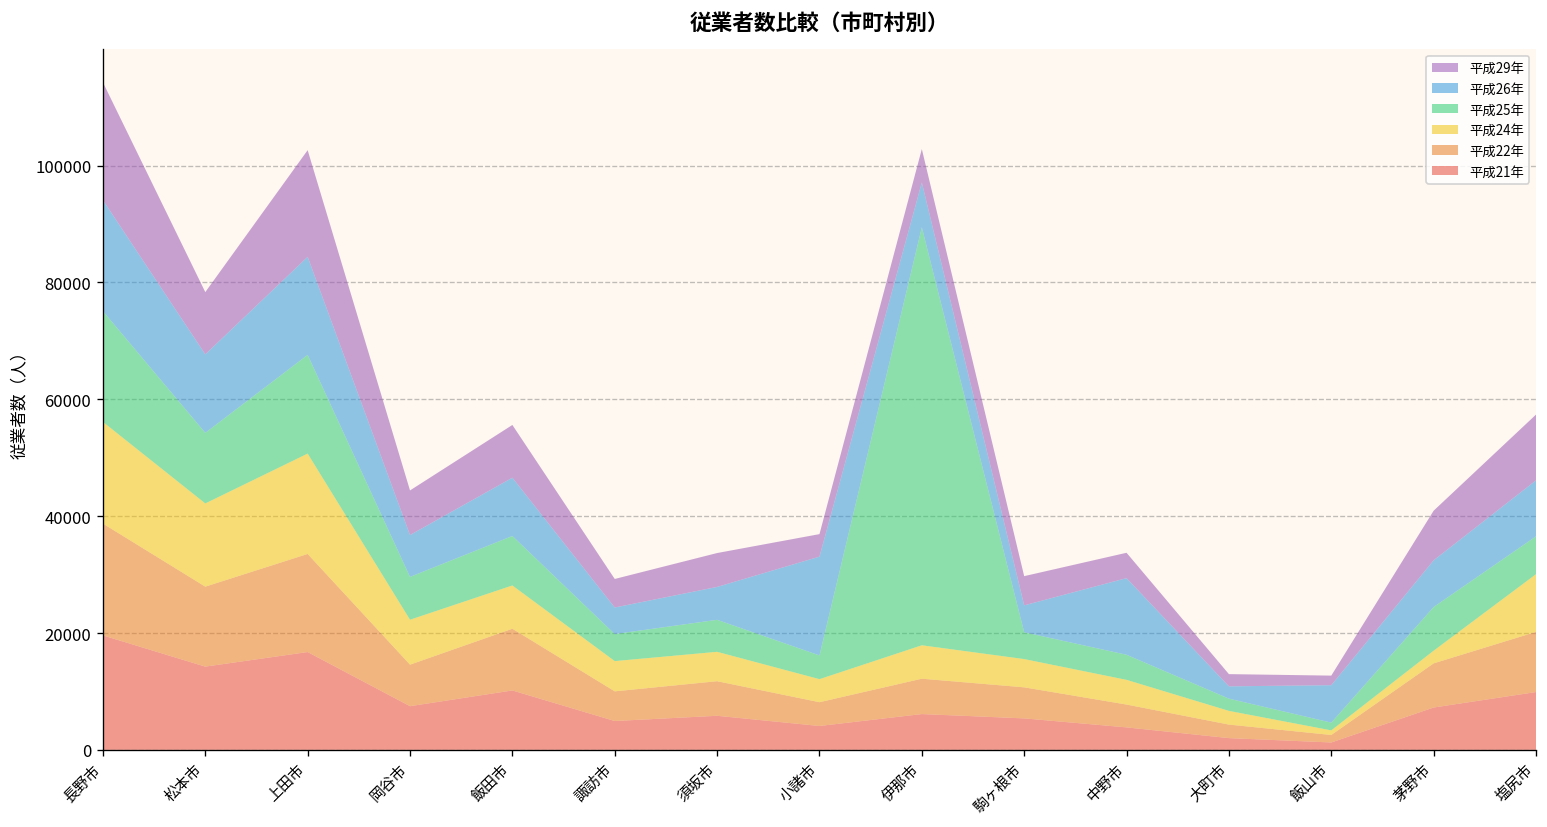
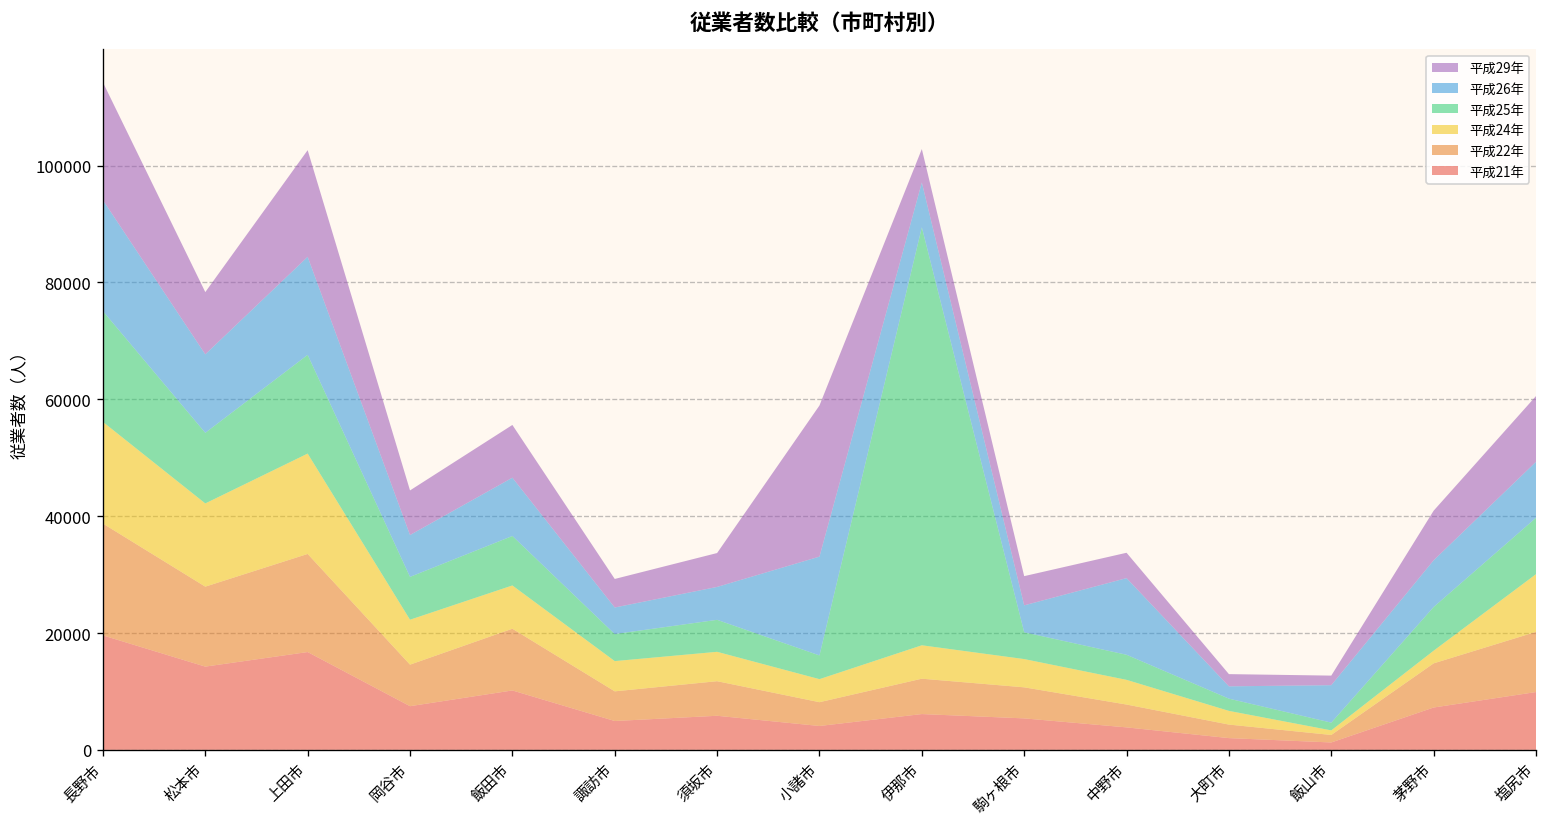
平成29年, 小諸市: 4000 -> 26000
平成25年, 塩尻市: 6000 -> 10000
